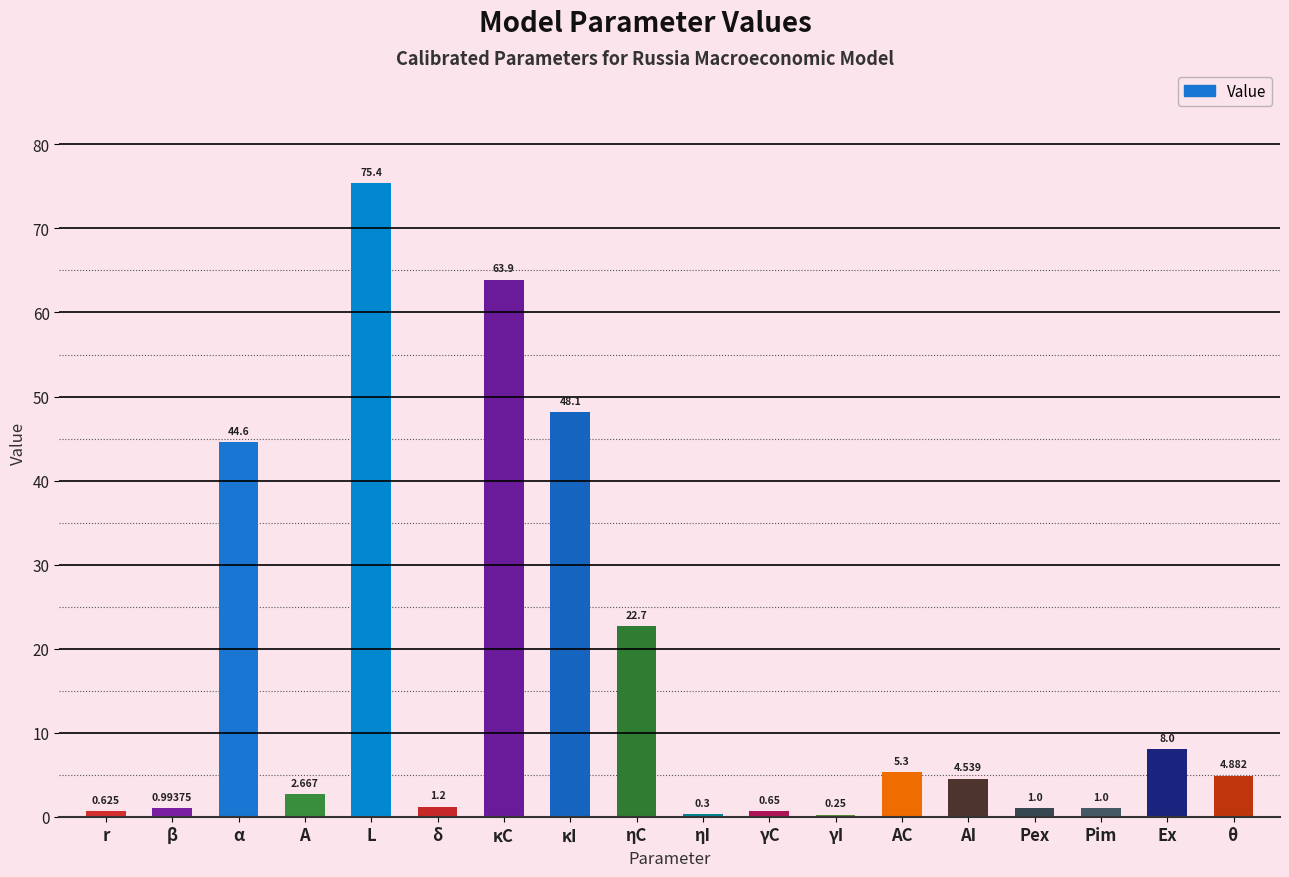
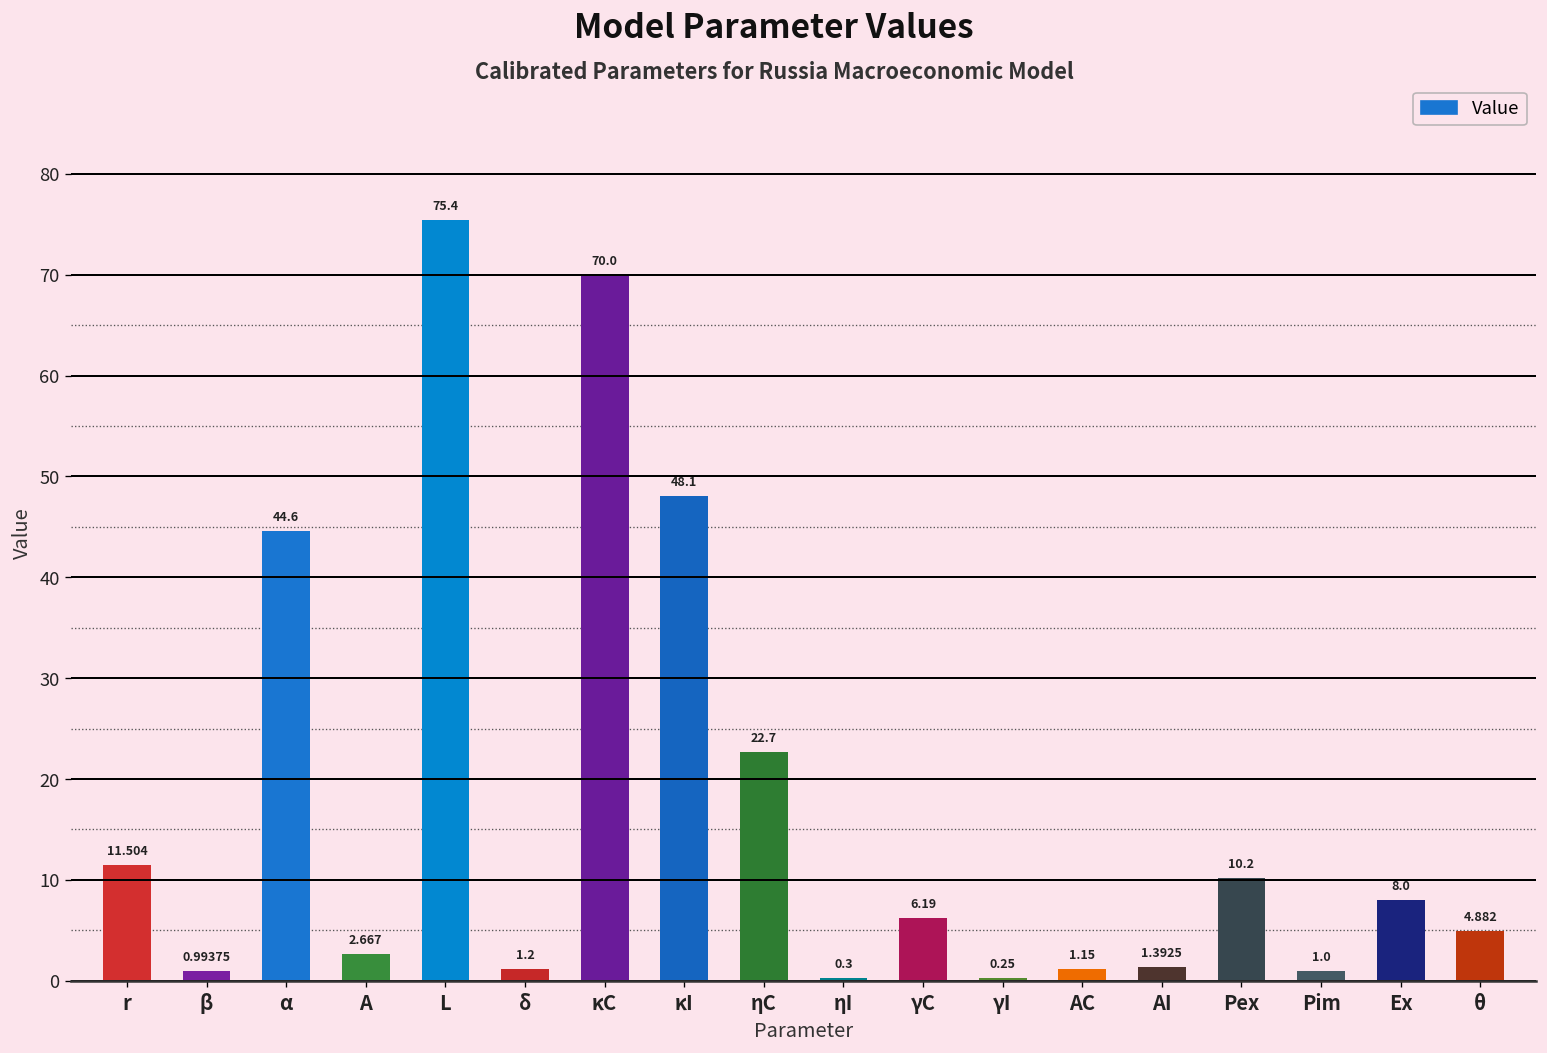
r: 0.625 -> 11.504
κC: 63.9 -> 70.0
γC: 0.65 -> 6.19
AC: 5.3 -> 1.15
AI: 4.539 -> 1.3925
Pex: 1.0 -> 10.2
